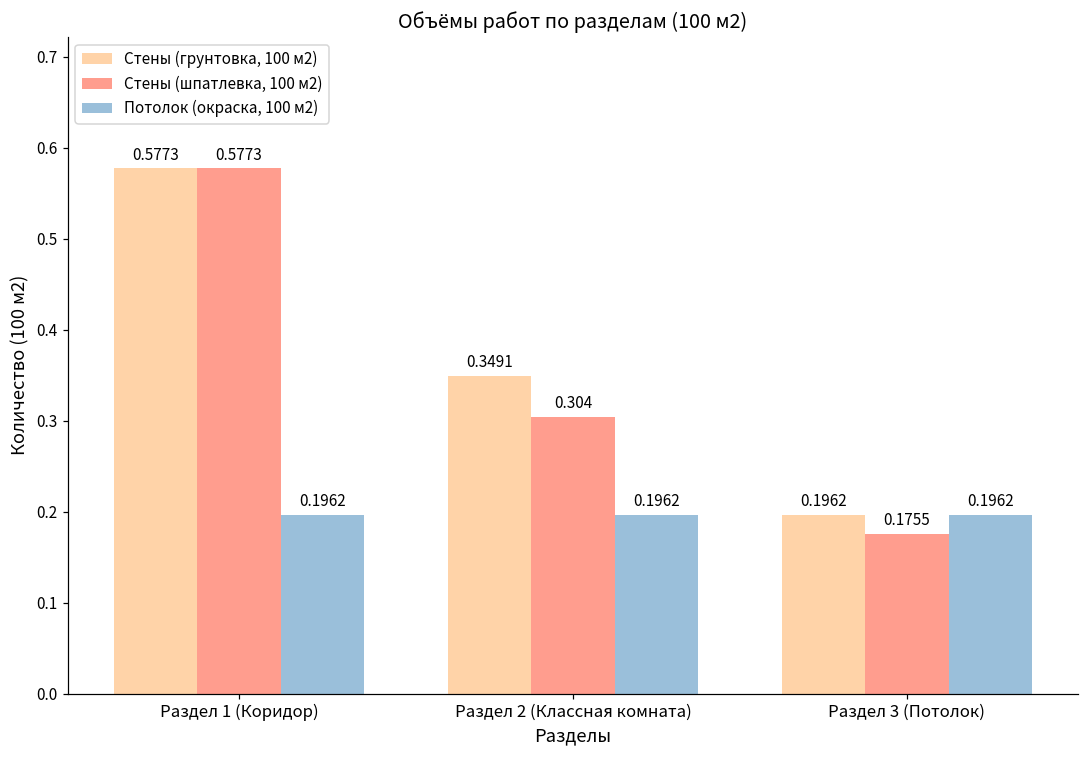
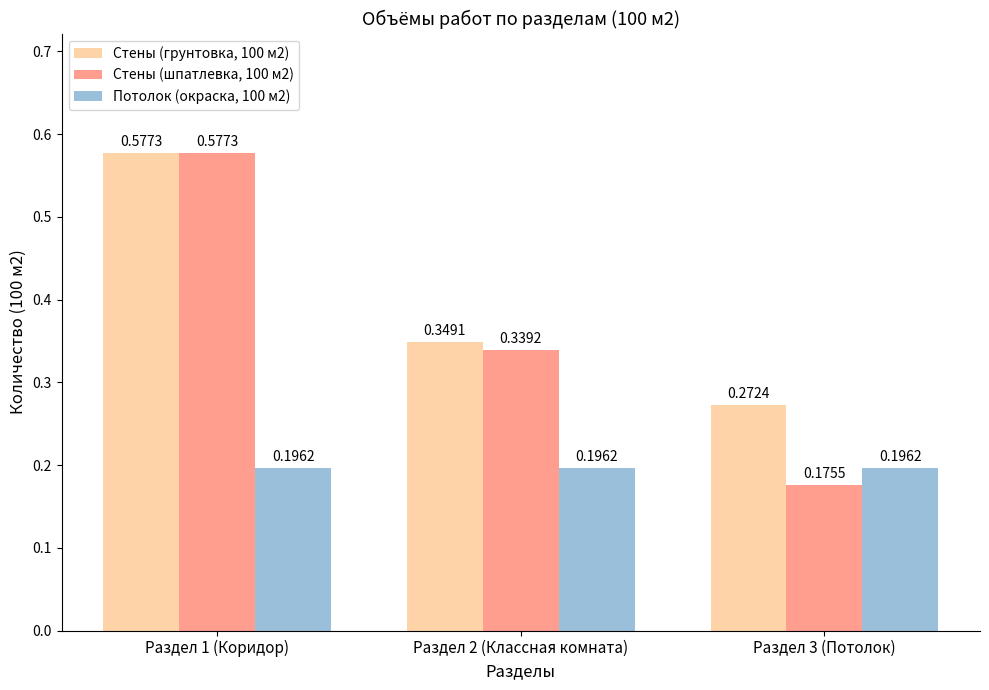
Стены (шпатлевка, 100 м2), Раздел 2 (Классная комната): 0.304 -> 0.3392
Стены (грунтовка, 100 м2), Раздел 3 (Потолок): 0.1962 -> 0.2724
